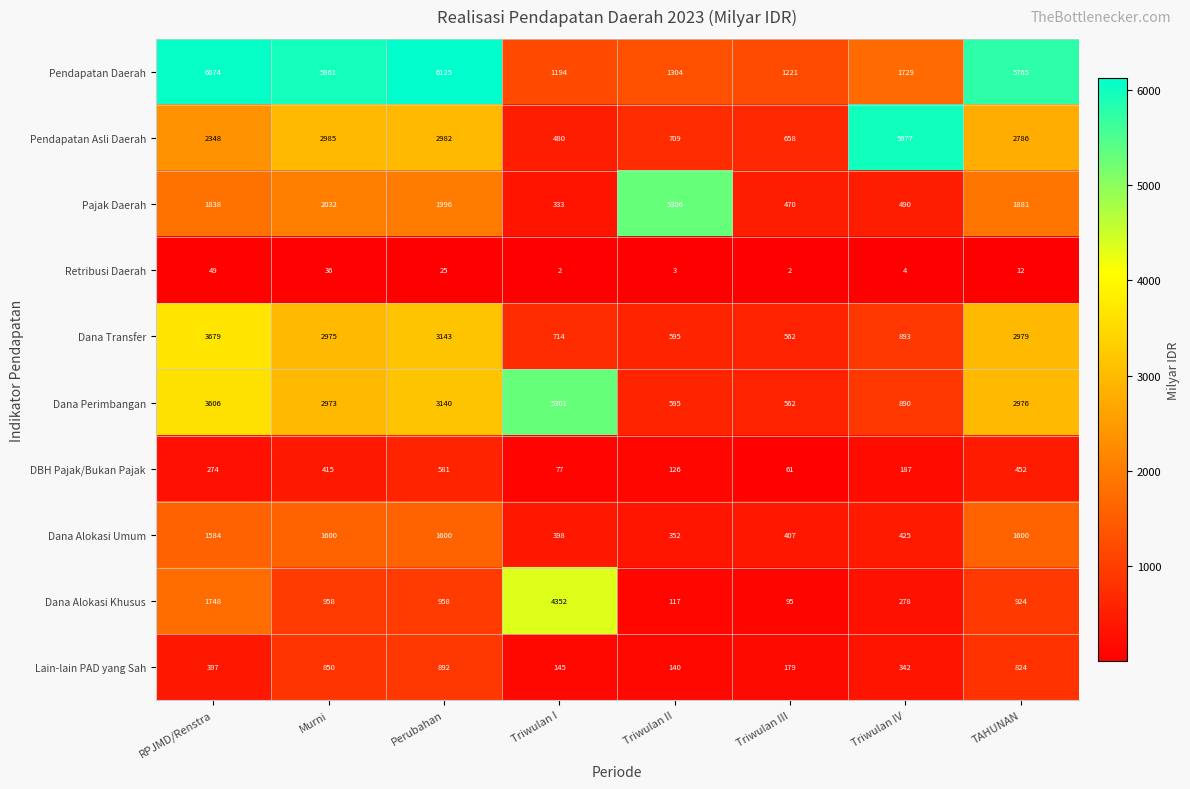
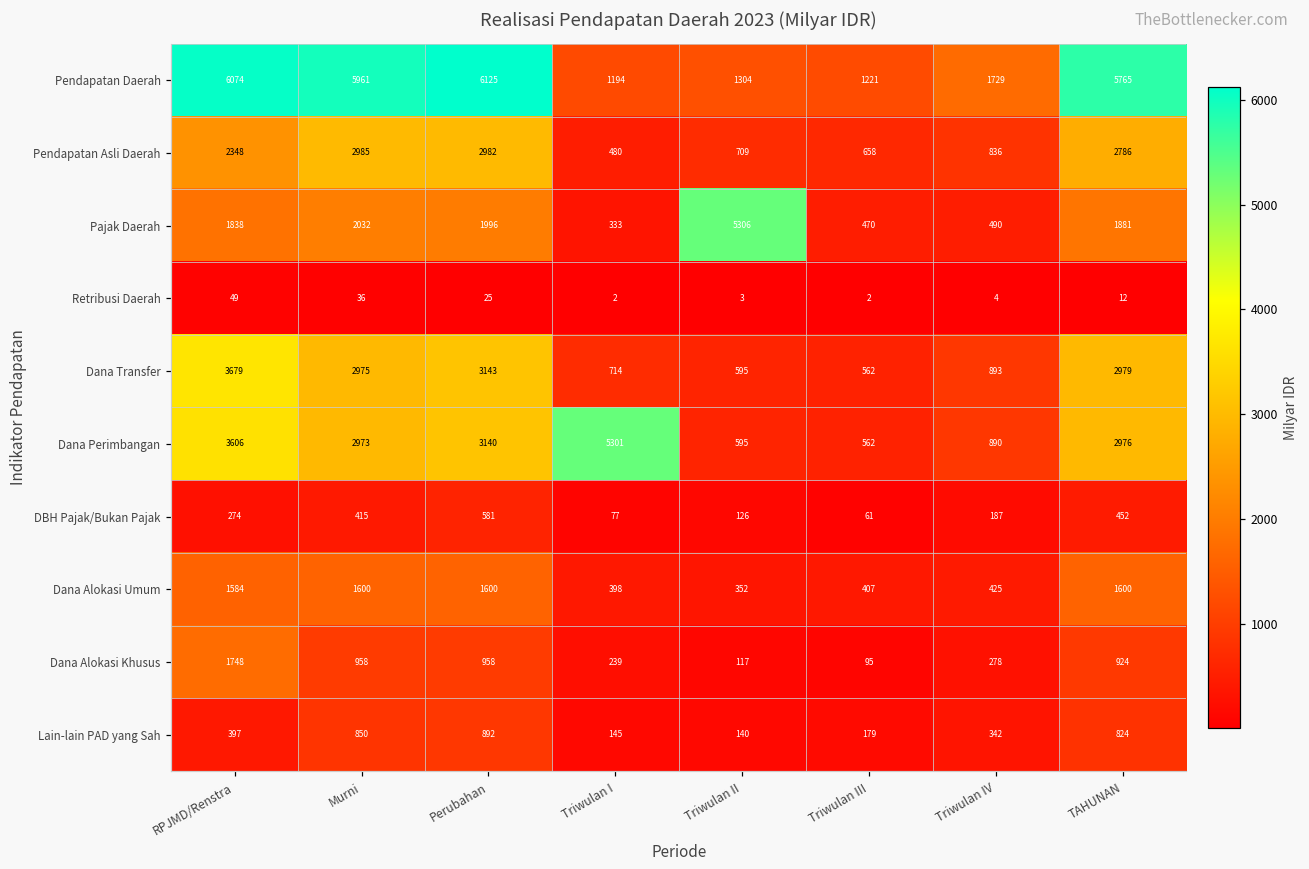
Pendapatan Asli Daerah, Triwulan IV: 5977 -> 836
Dana Alokasi Khusus, Triwulan I: 4352 -> 239
